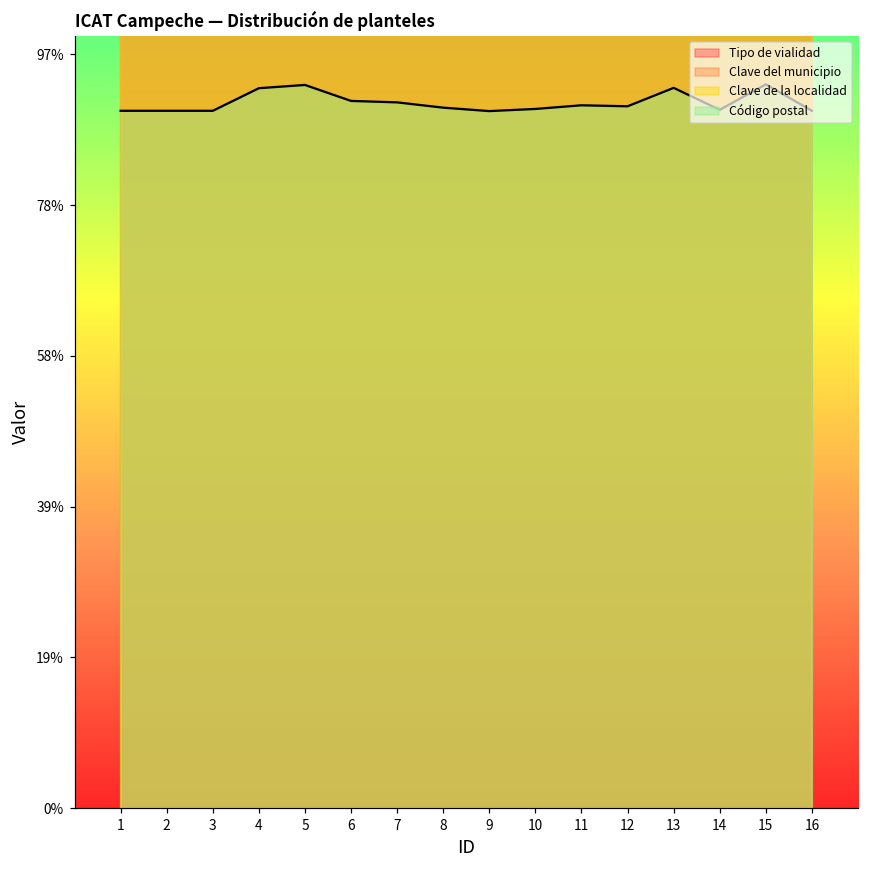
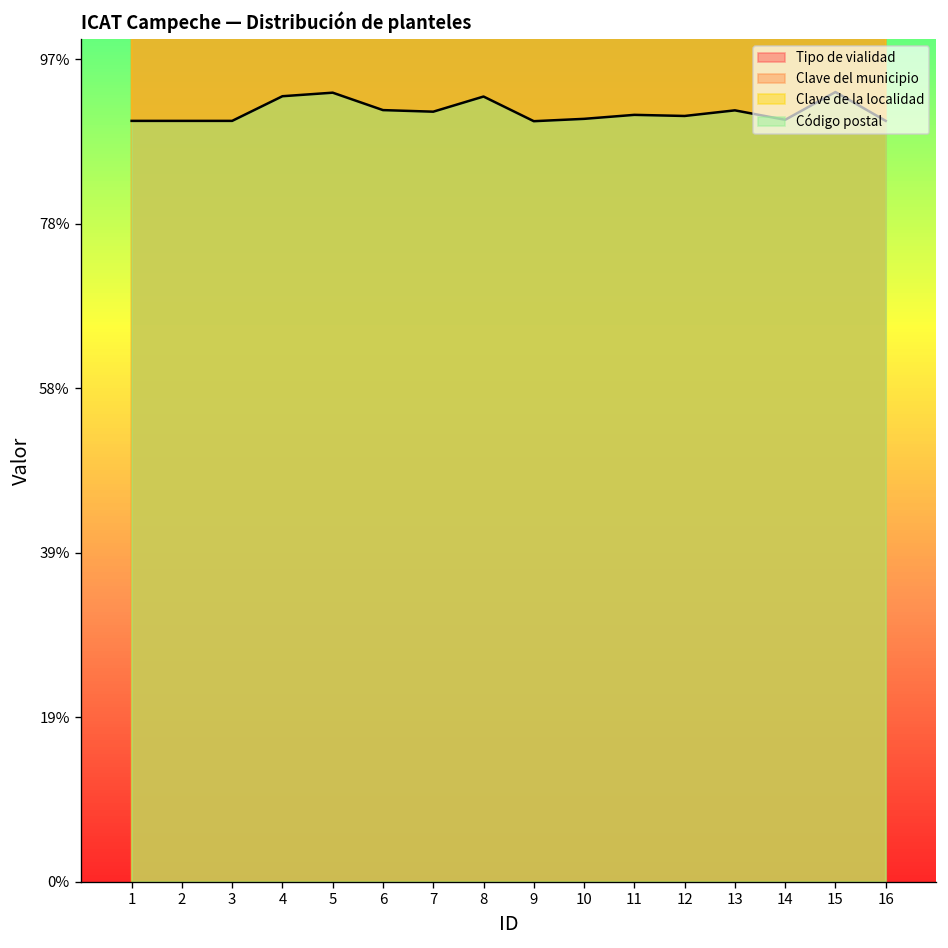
Código postal, 8: 90% -> 93%
Código postal, 13: 93% -> 91%
